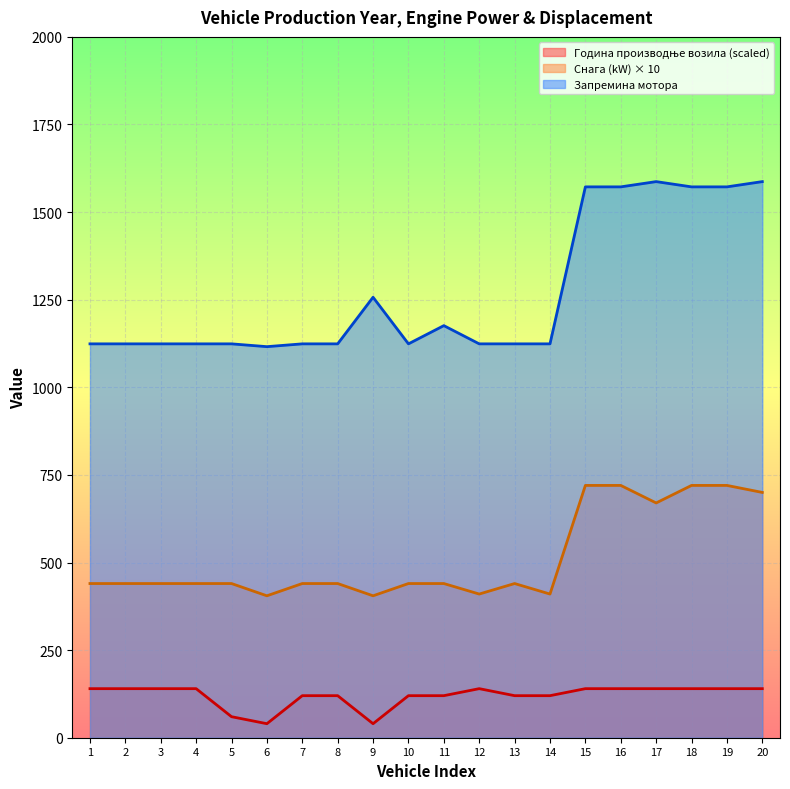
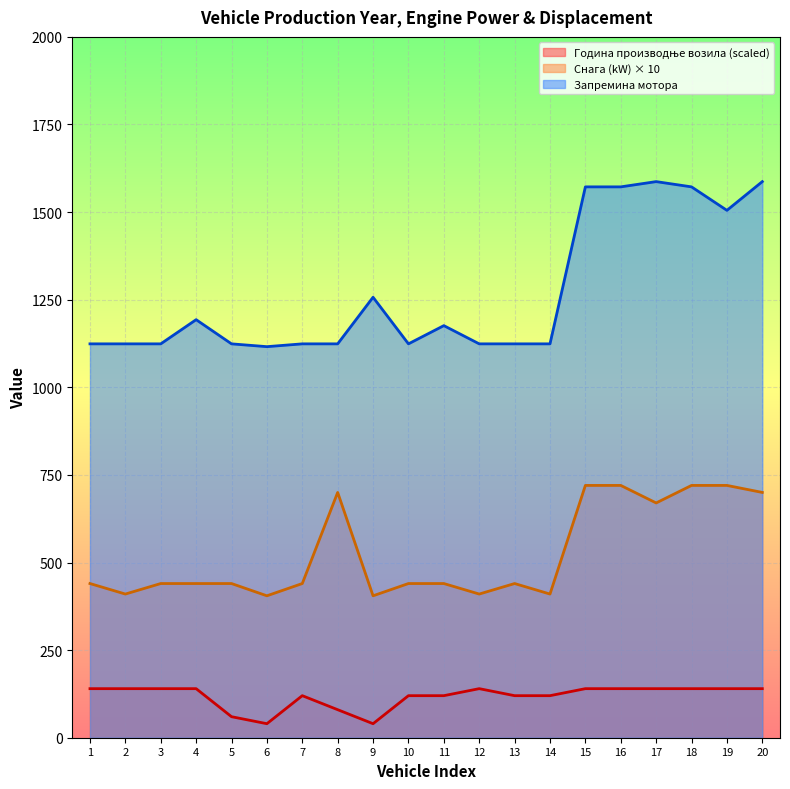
Снага (kW) × 10, 2: 440 -> 410
Запремина мотора, 4: 1120 -> 1190
Година производње возила (scaled), 8: 120 -> 80
Снага (kW) × 10, 8: 440 -> 700
Запремина мотора, 19: 1570 -> 1510
